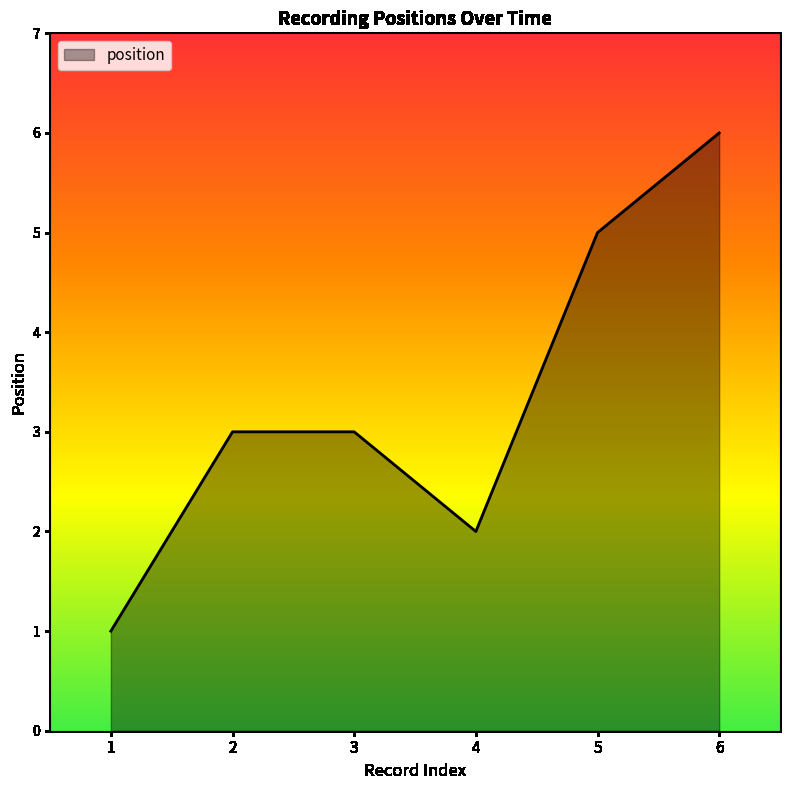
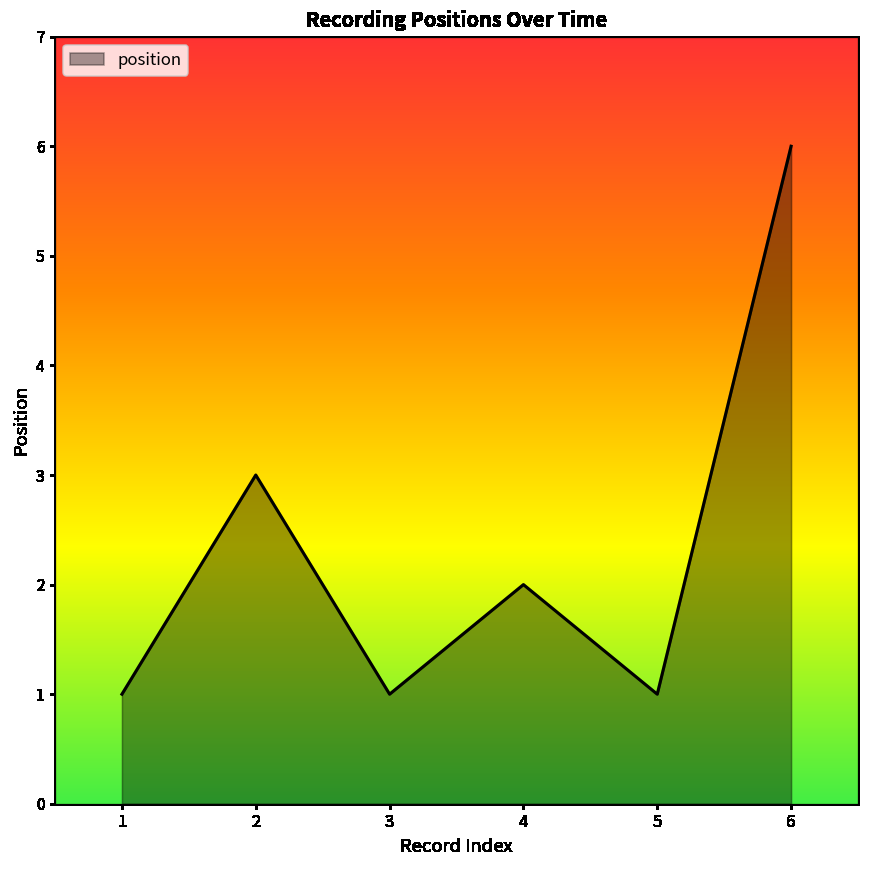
3: 3 -> 1
5: 5 -> 1
